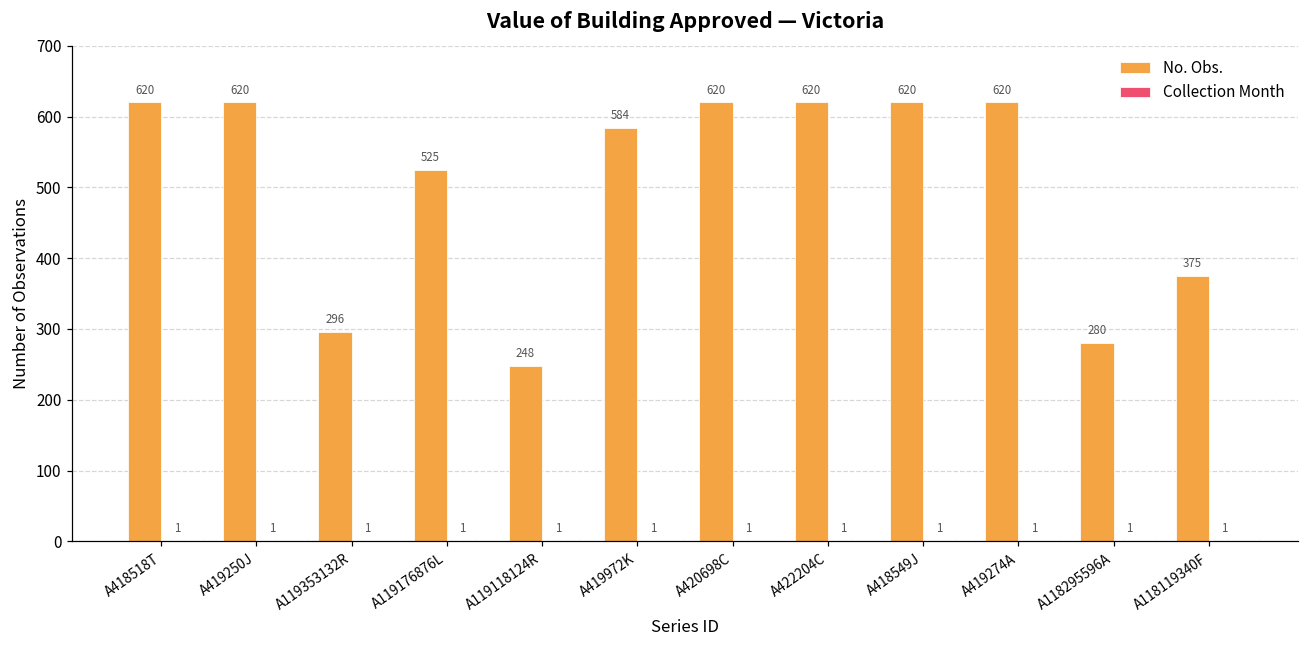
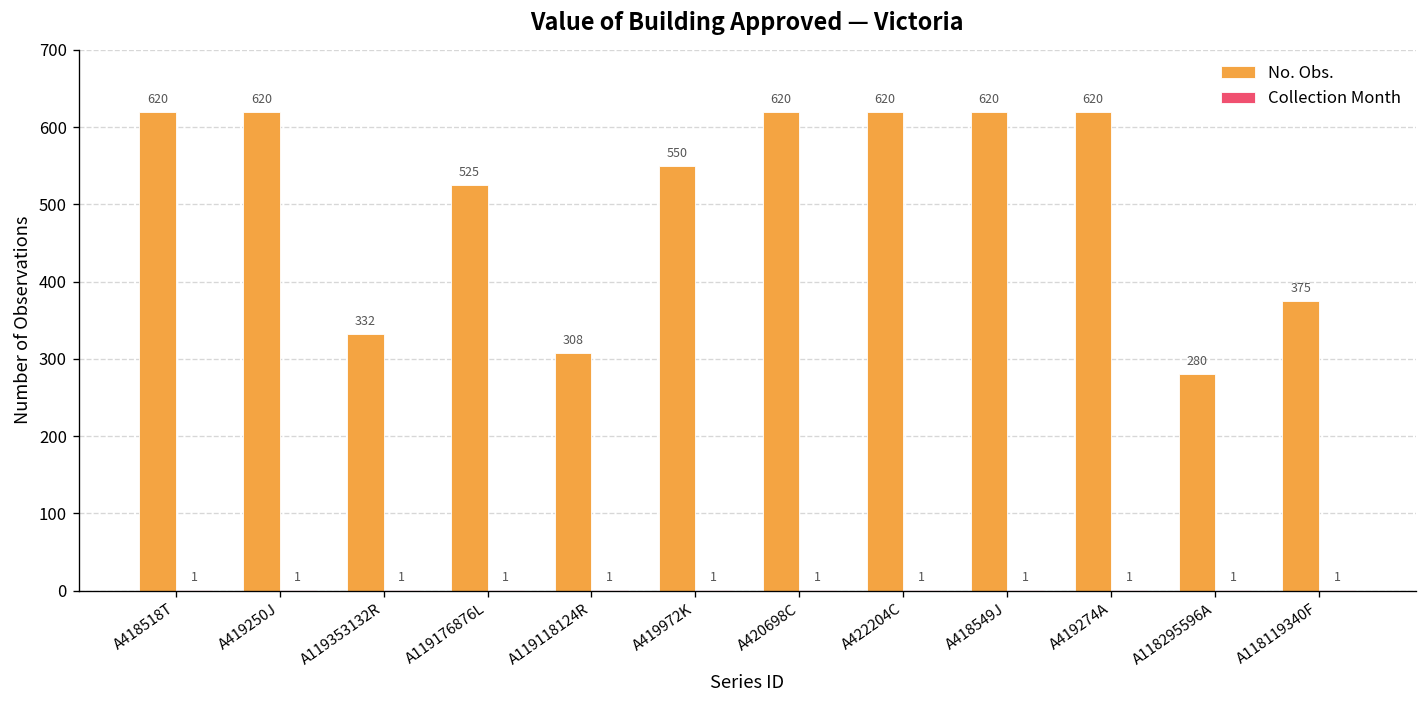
No. Obs., A119353132R: 296 -> 332
No. Obs., A119118124R: 248 -> 308
No. Obs., A419972K: 584 -> 550
